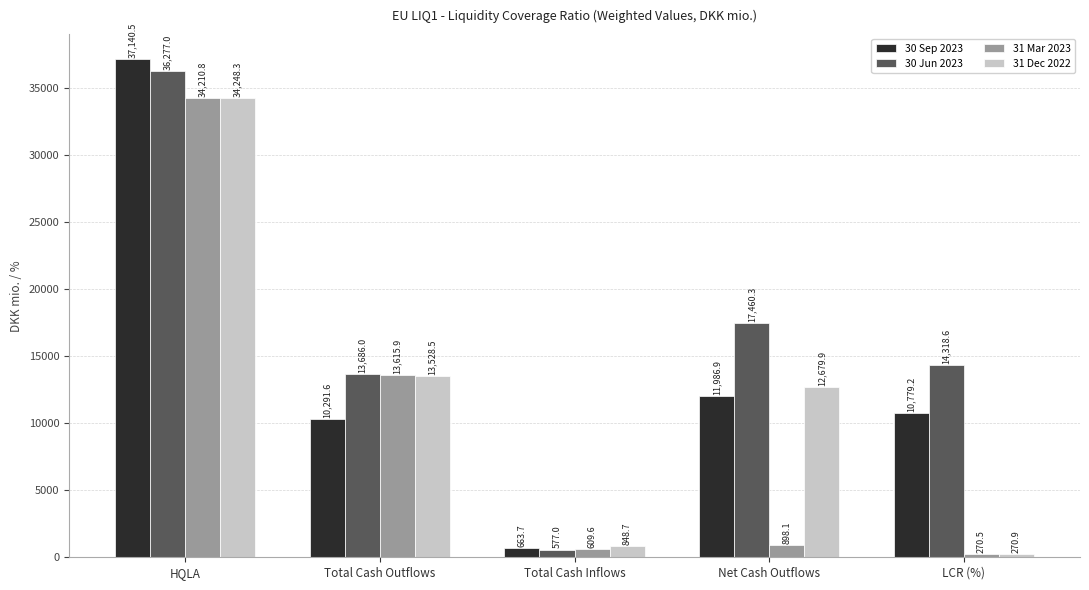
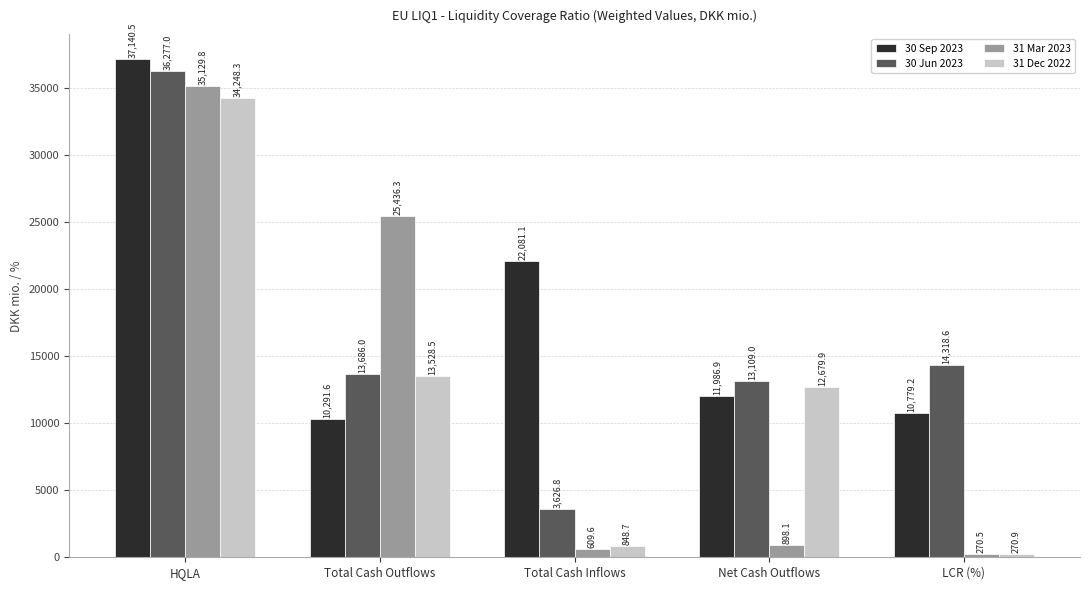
31 Mar 2023, HQLA: 34,210.8 -> 35,129.8
31 Mar 2023, Total Cash Outflows: 13,615.9 -> 25,436.3
30 Sep 2023, Total Cash Inflows: 663.7 -> 22,081.1
30 Jun 2023, Total Cash Inflows: 577.0 -> 3,626.8
30 Jun 2023, Net Cash Outflows: 17,460.3 -> 13,109.0
